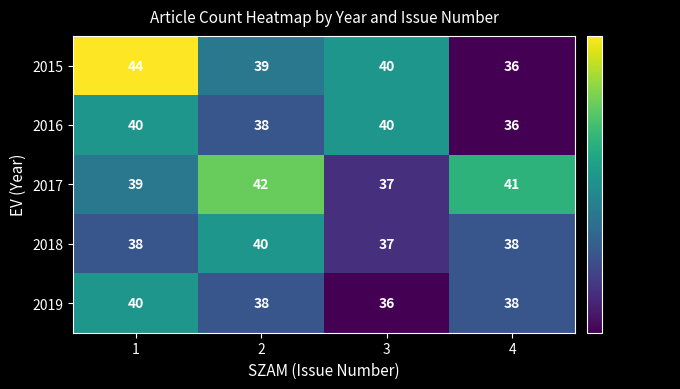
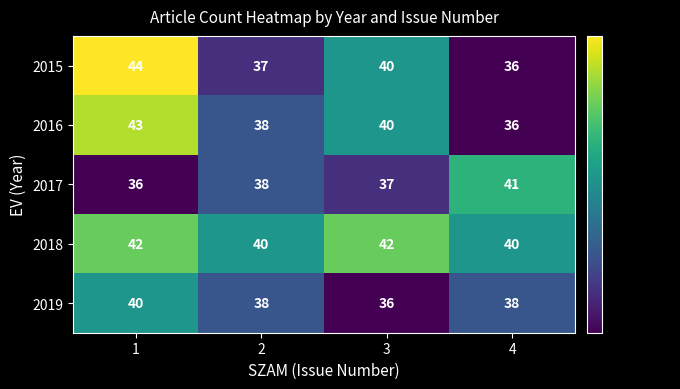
2015, 2: 39 -> 37
2016, 1: 40 -> 43
2017, 1: 39 -> 36
2017, 2: 42 -> 38
2018, 1: 38 -> 42
2018, 3: 37 -> 42
2018, 4: 38 -> 40
